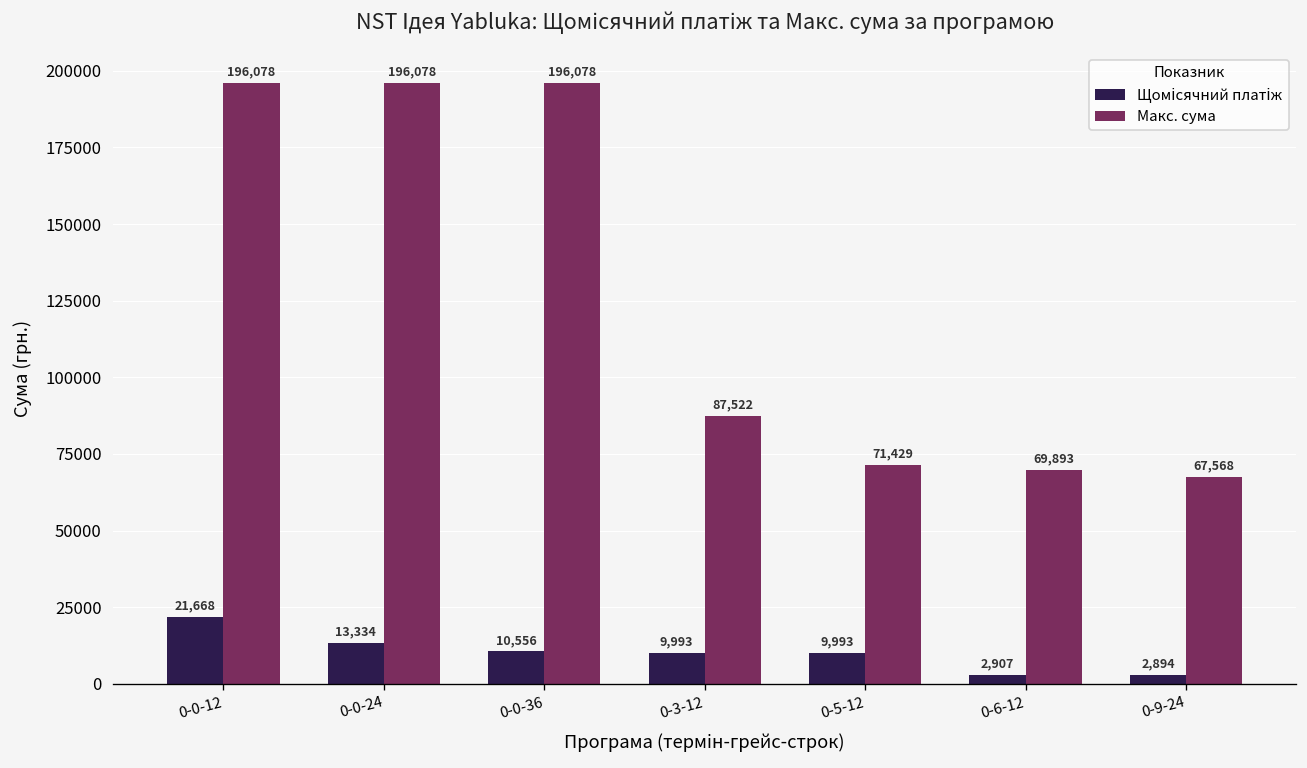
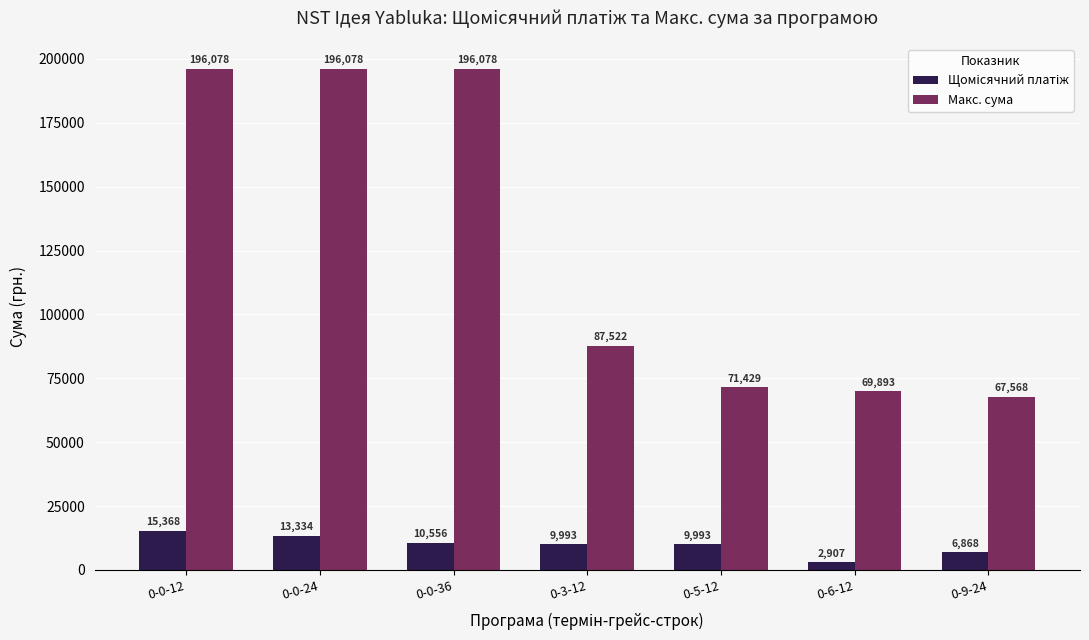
Щомісячний платіж, 0-0-12: 21,668 -> 15,368
Щомісячний платіж, 0-9-24: 2,894 -> 6,868
